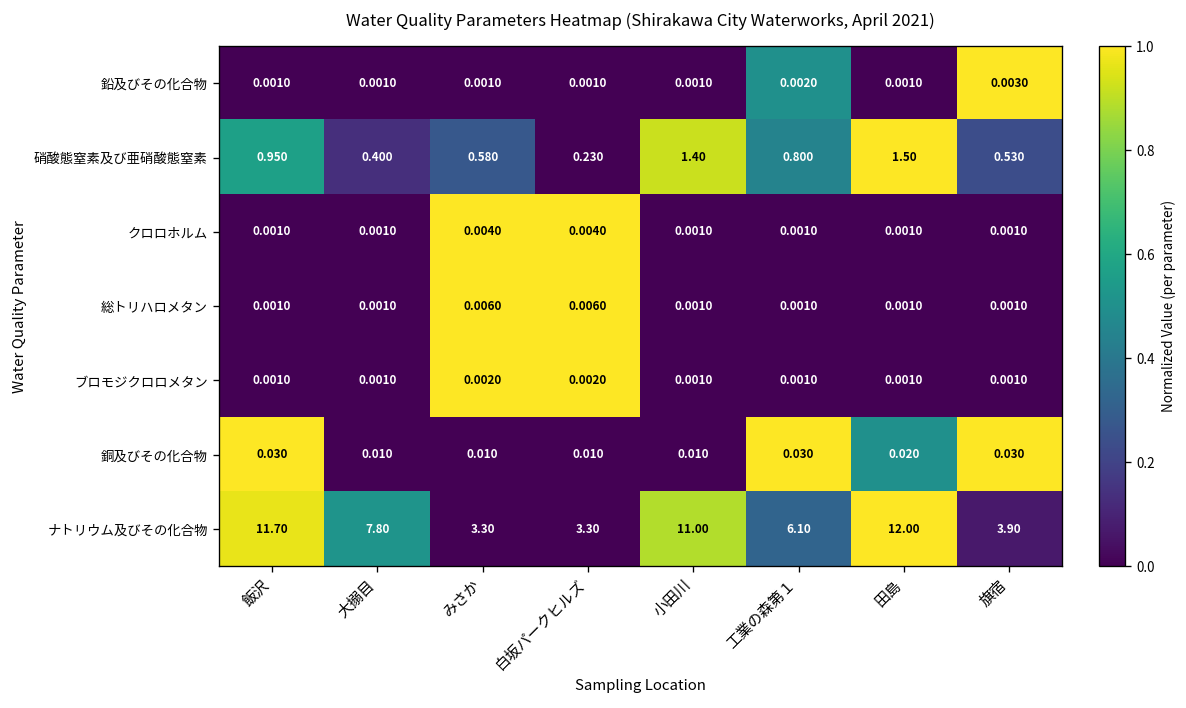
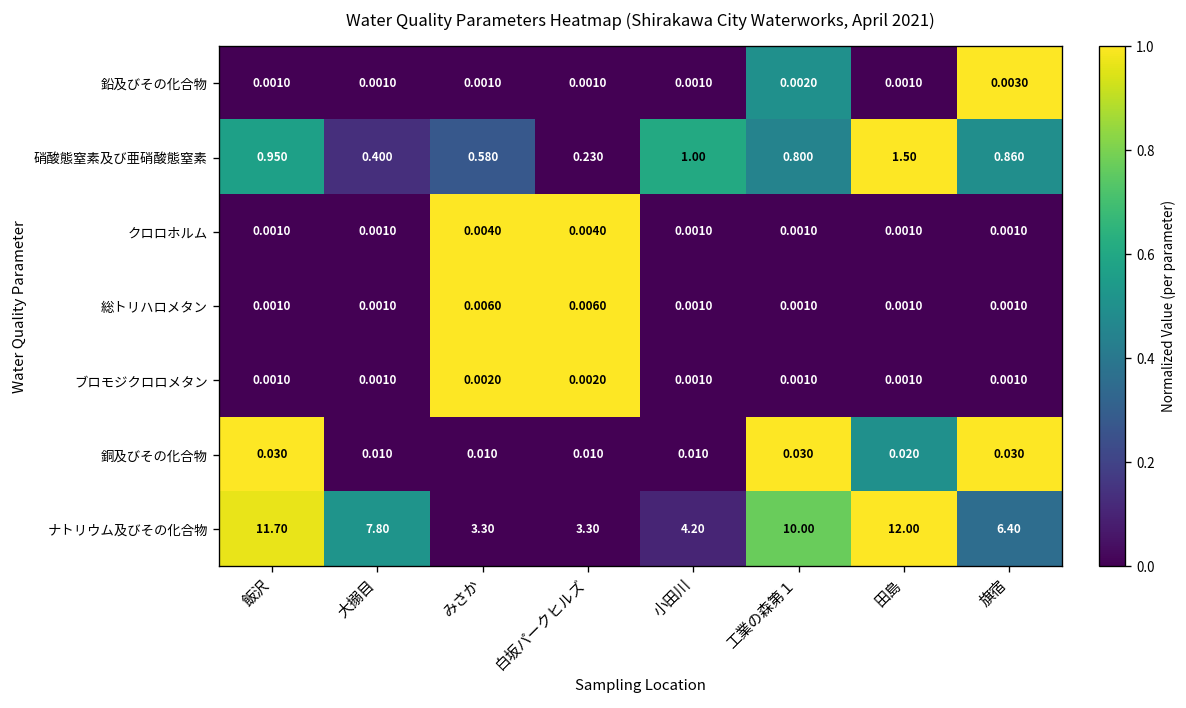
硝酸態窒素及び亜硝酸態窒素, 小田川: 1.40 -> 1.00
硝酸態窒素及び亜硝酸態窒素, 旗宿: 0.530 -> 0.860
ナトリウム及びその化合物, 小田川: 11.00 -> 4.20
ナトリウム及びその化合物, 工業の森第１: 6.10 -> 10.00
ナトリウム及びその化合物, 旗宿: 3.90 -> 6.40
